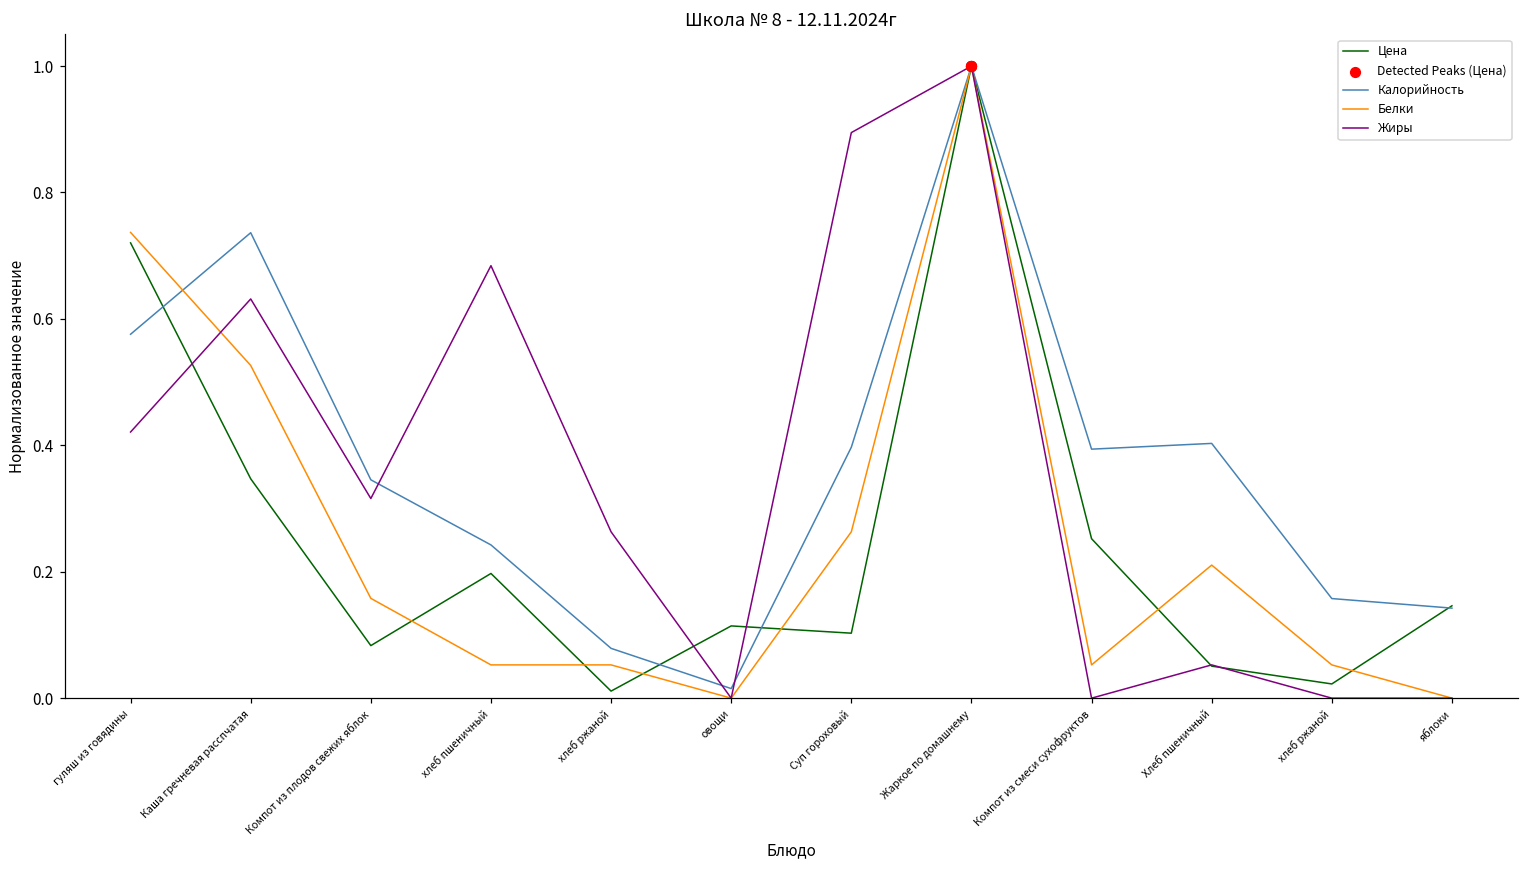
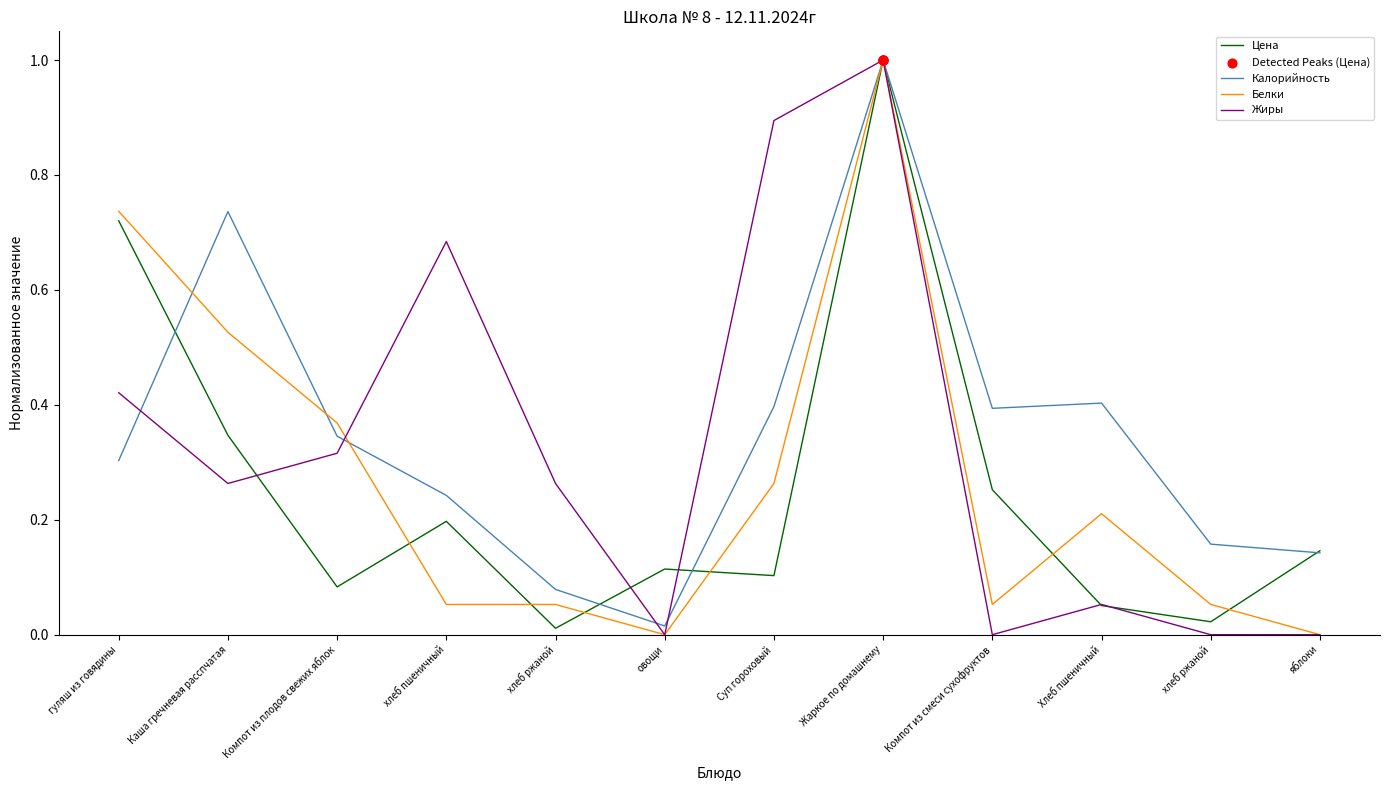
Калорийность, гуляш из говядины: 0.58 -> 0.30
Жиры, Каша гречневая расспчатая: 0.63 -> 0.26
Белки, Компот из плодов свежих яблок: 0.16 -> 0.37
